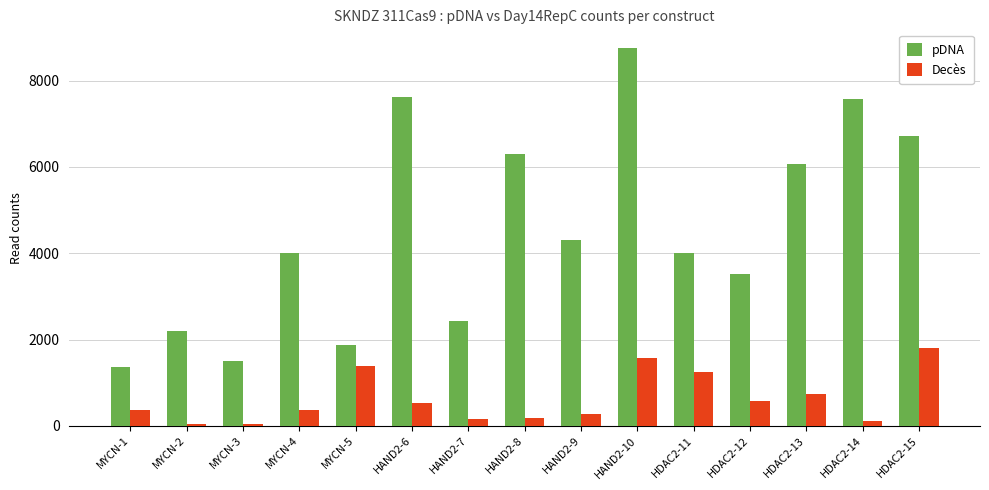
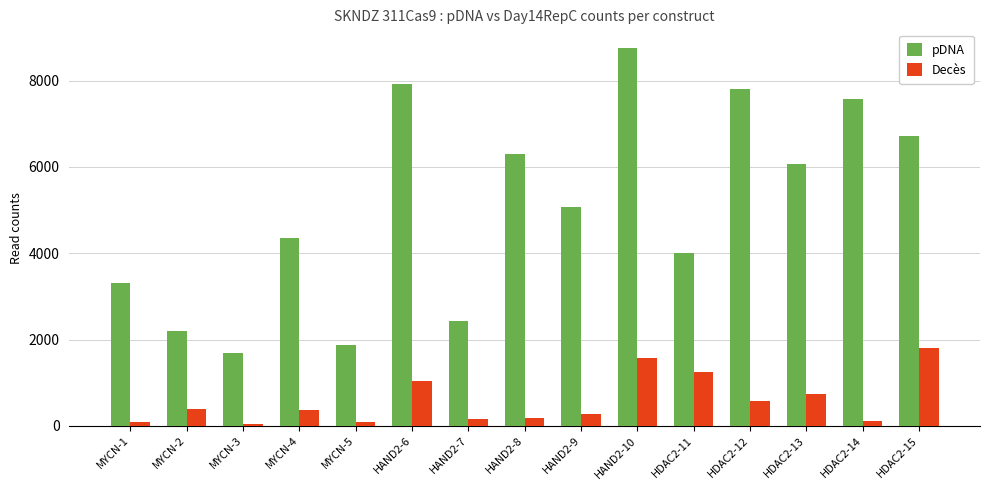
pDNA, MYCN-1: 1400 -> 3300
Decès, MYCN-1: 400 -> 100
Decès, MYCN-2: 0 -> 400
pDNA, MYCN-3: 1500 -> 1700
pDNA, MYCN-4: 4000 -> 4300
Decès, MYCN-5: 1400 -> 100
pDNA, HAND2-6: 7600 -> 7900
Decès, HAND2-6: 500 -> 1000
pDNA, HAND2-9: 4300 -> 5100
pDNA, HDAC2-12: 3500 -> 7800
